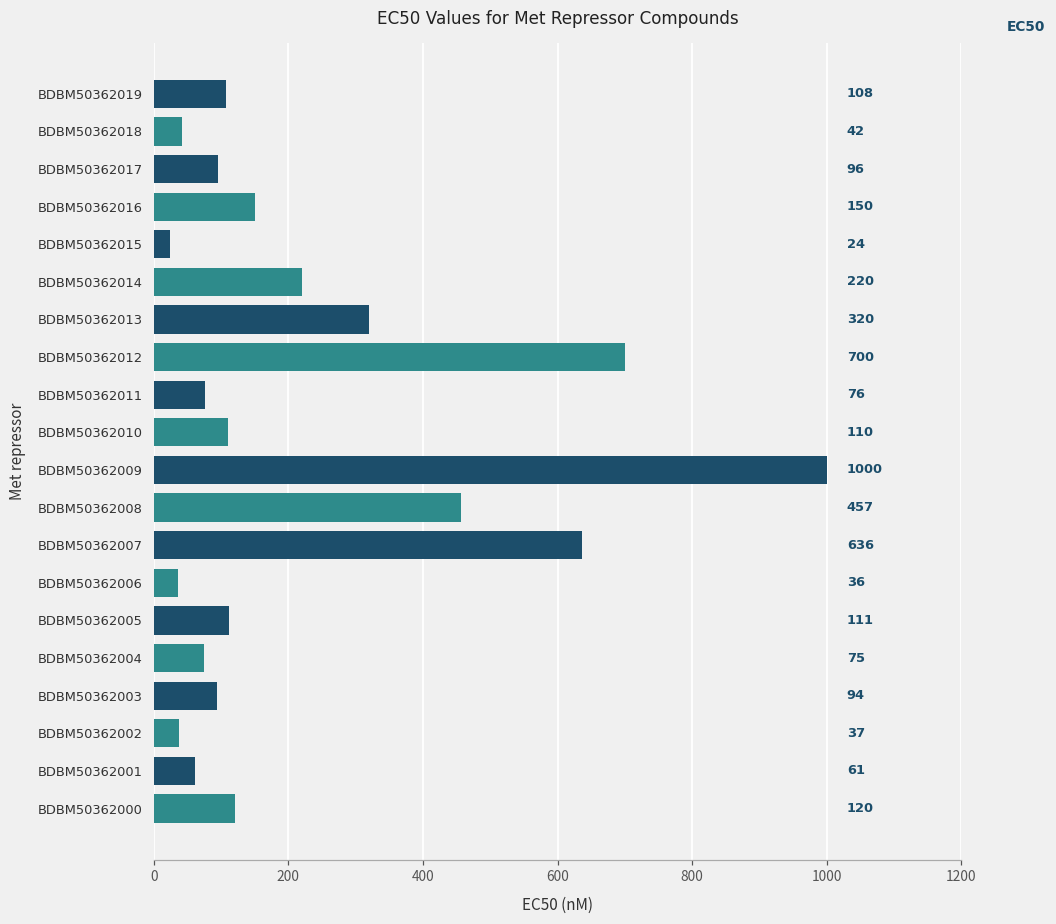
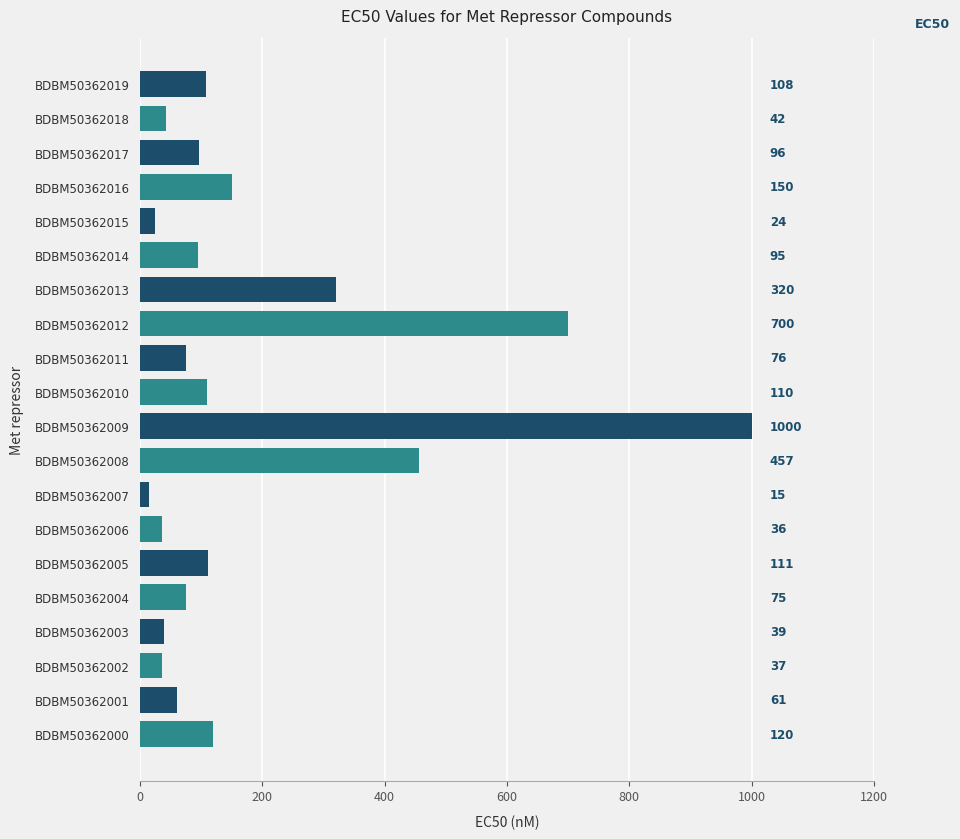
BDBM50362014: 220 -> 95
BDBM50362007: 636 -> 15
BDBM50362003: 94 -> 39
